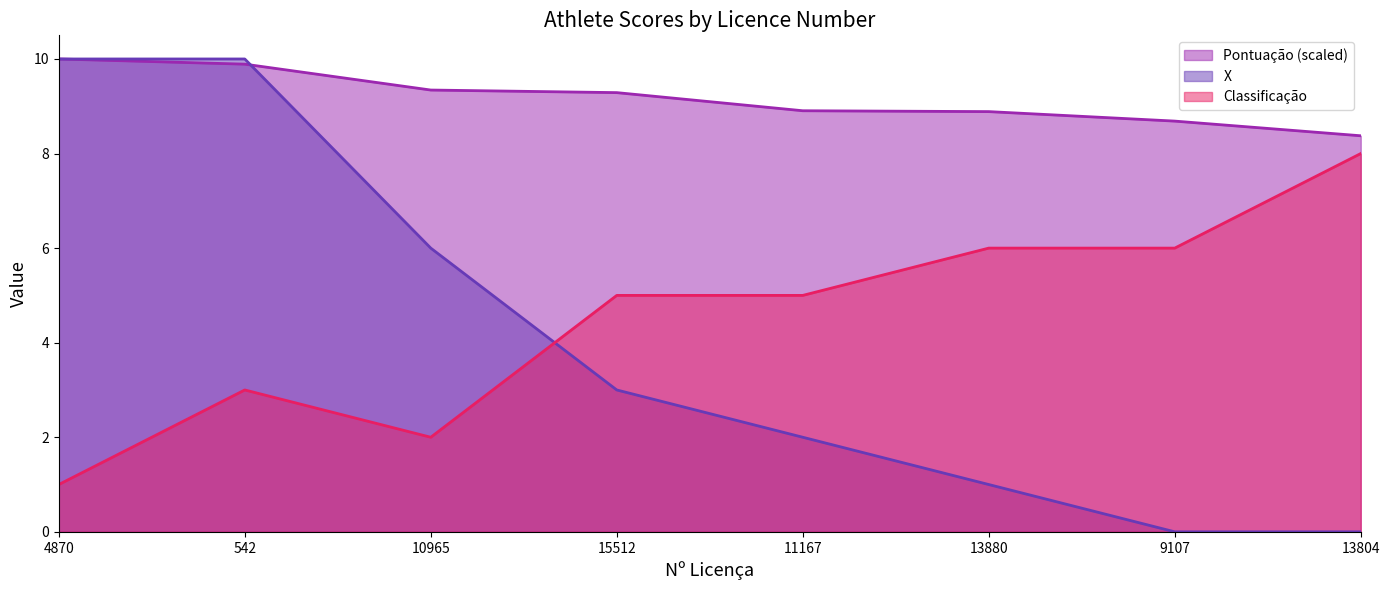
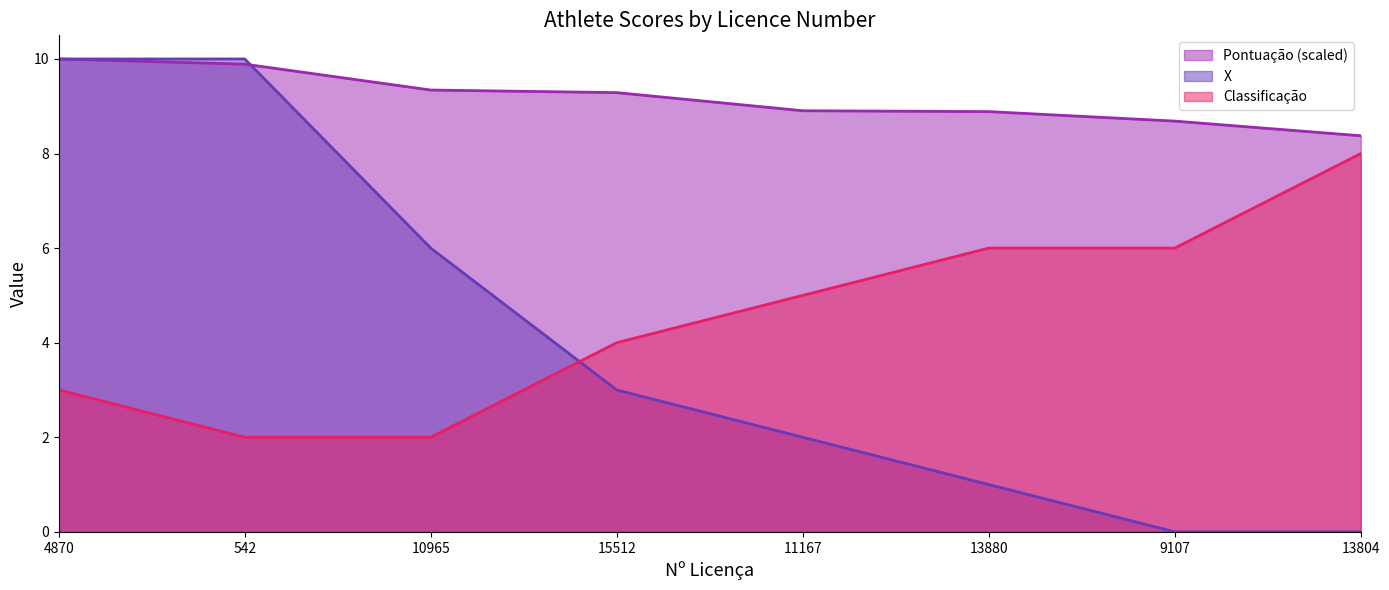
Classificação, 4870: 1 -> 3
Classificação, 542: 3 -> 2
Classificação, 15512: 5 -> 4
